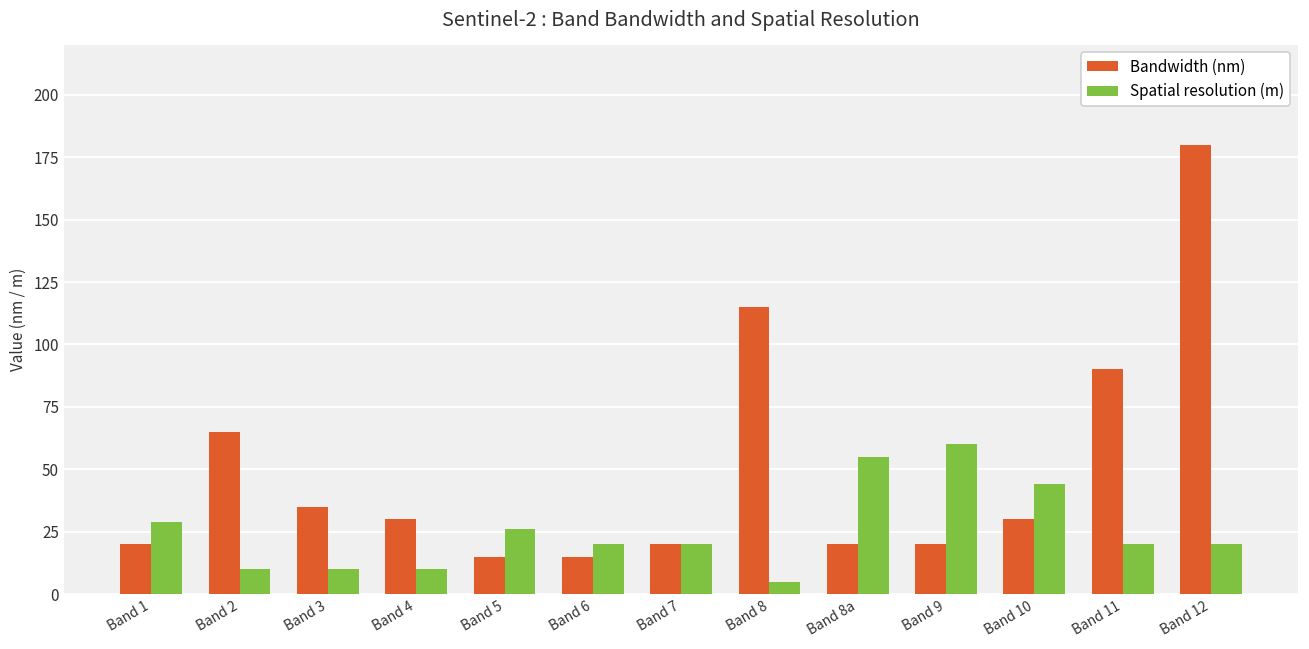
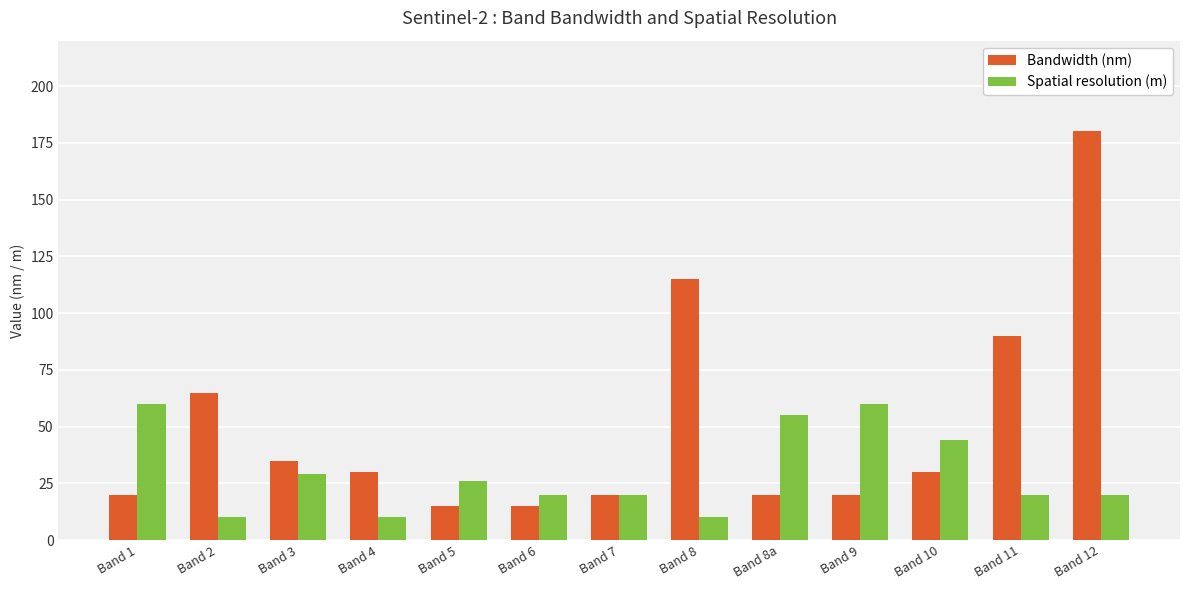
Spatial resolution (m), Band 1: 29 -> 60
Spatial resolution (m), Band 3: 10 -> 29
Spatial resolution (m), Band 8: 5 -> 10
